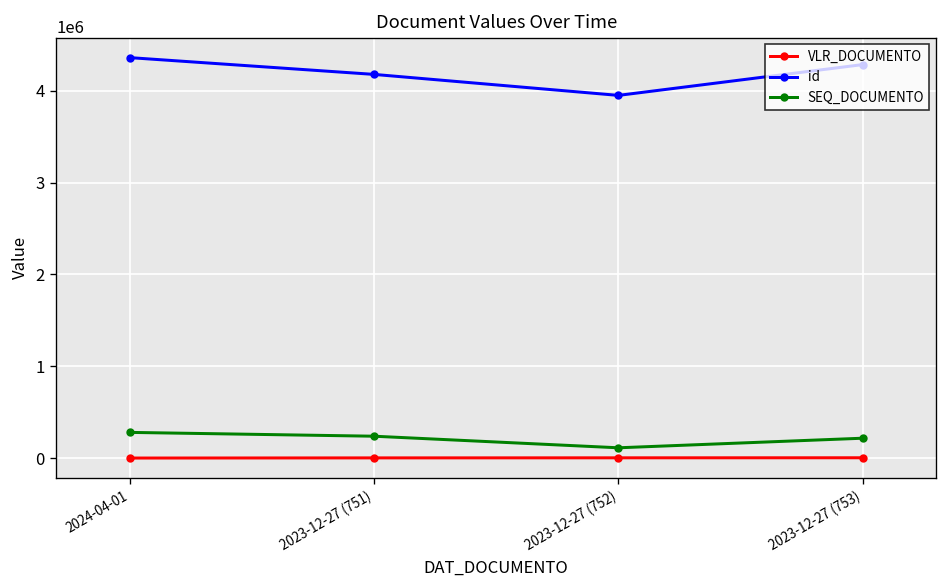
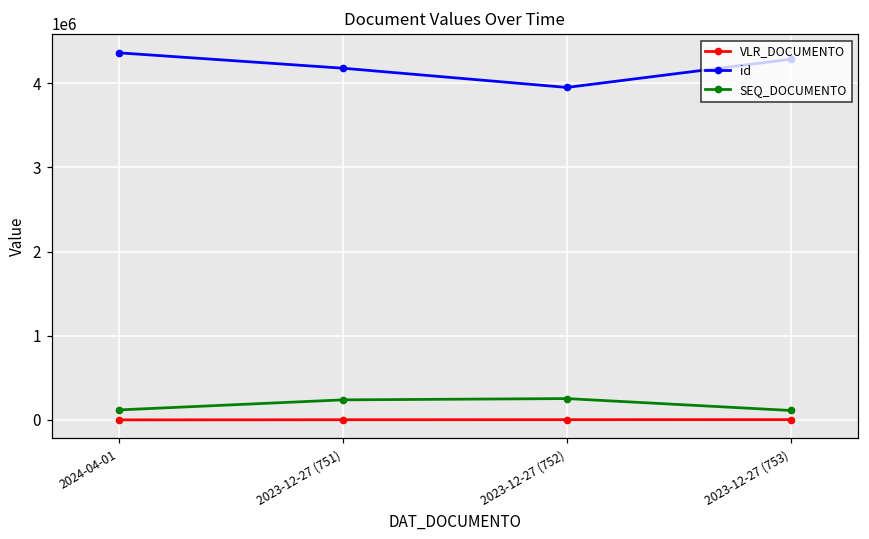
SEQ_DOCUMENTO, 2024-04-01: 300000 -> 100000
SEQ_DOCUMENTO, 2023-12-27 (752): 100000 -> 300000
SEQ_DOCUMENTO, 2023-12-27 (753): 200000 -> 100000
